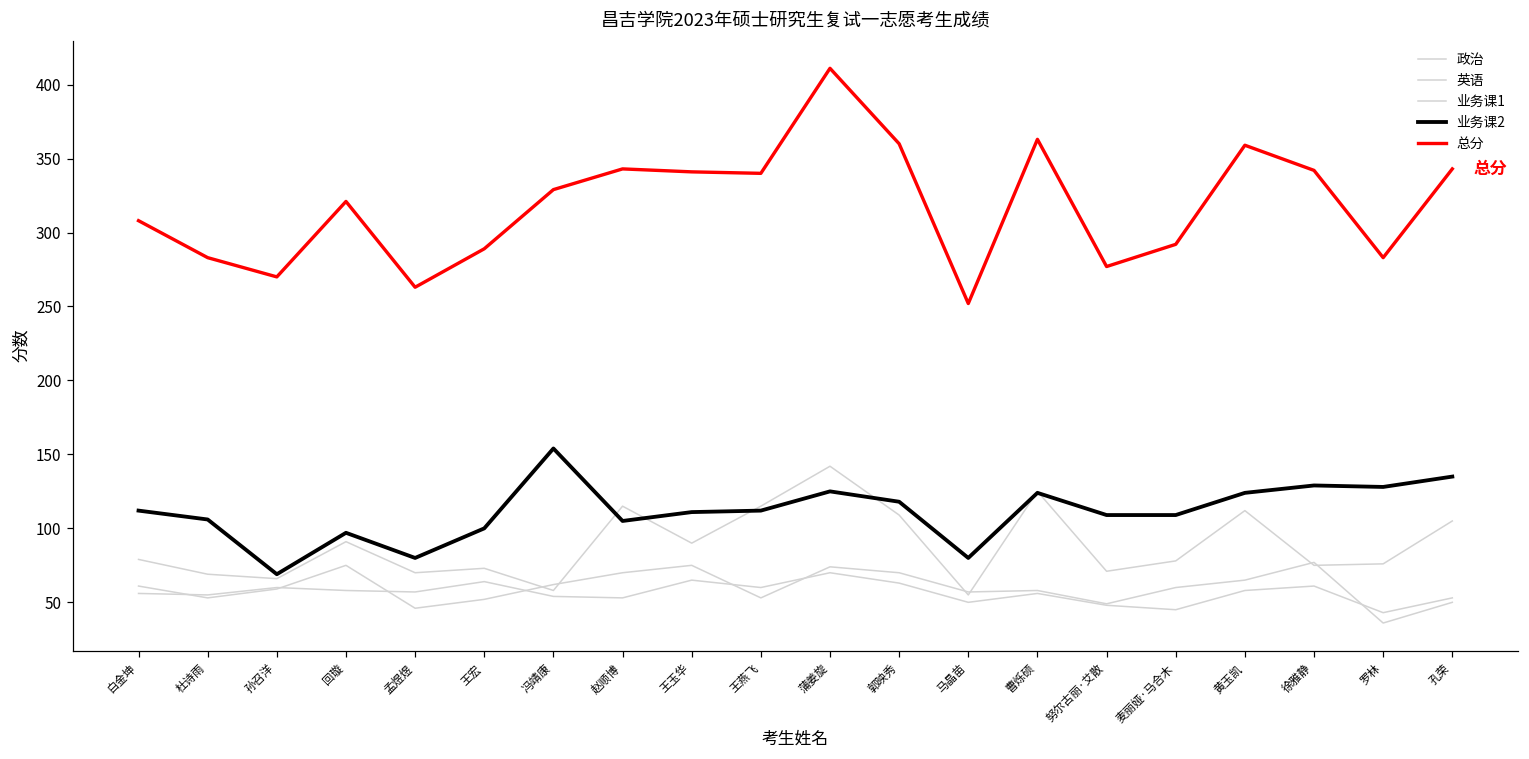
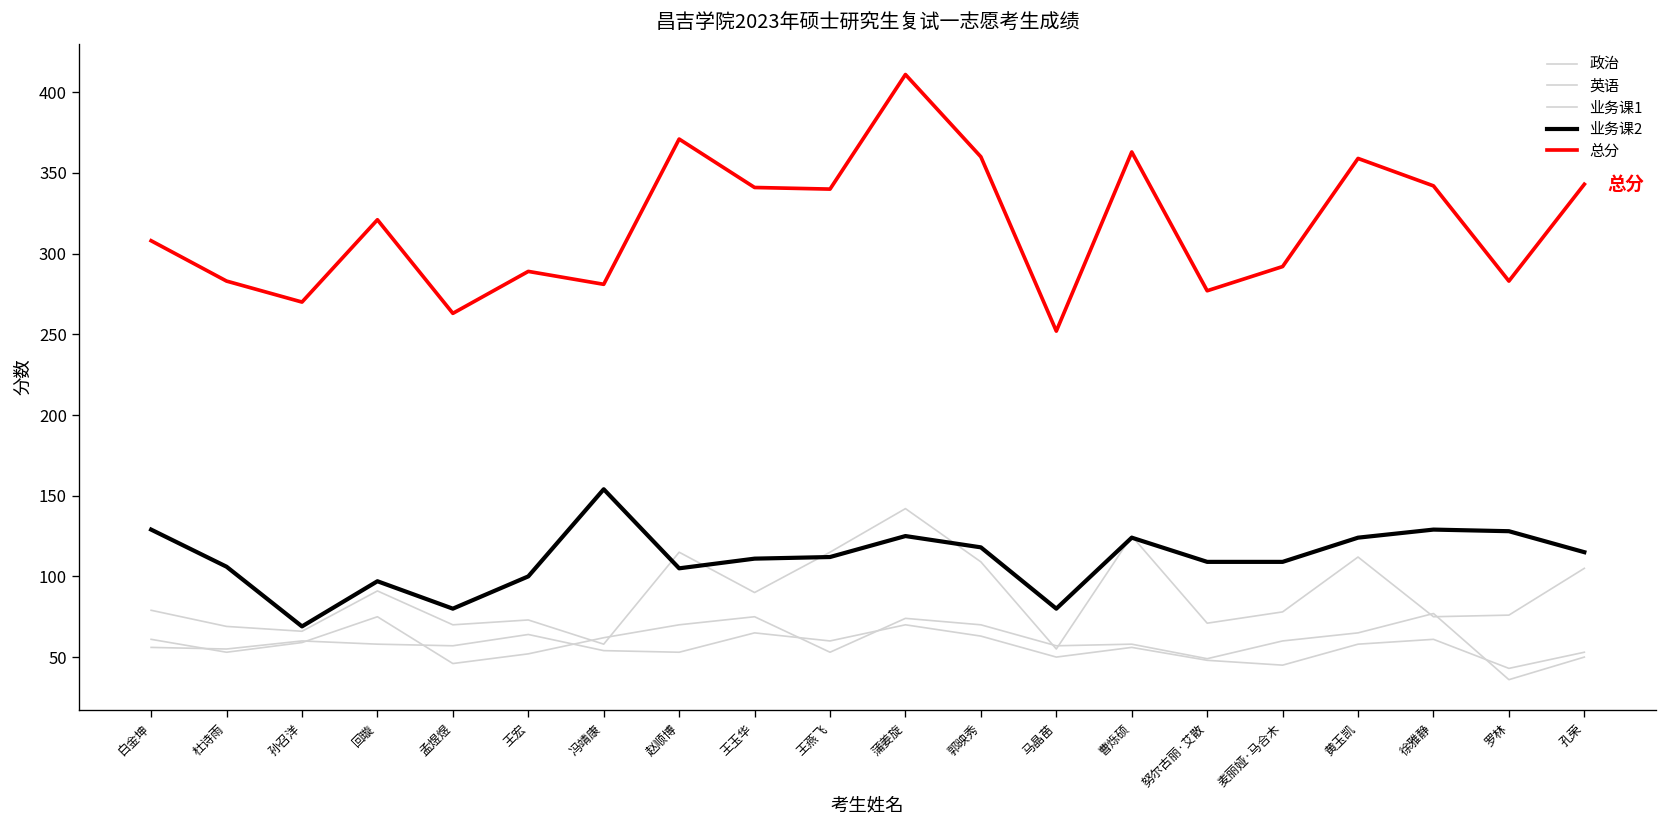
业务课2, 白金坤: 112 -> 129
总分, 冯靖康: 329 -> 281
总分, 赵顺博: 343 -> 371
业务课2, 孔荣: 135 -> 115
